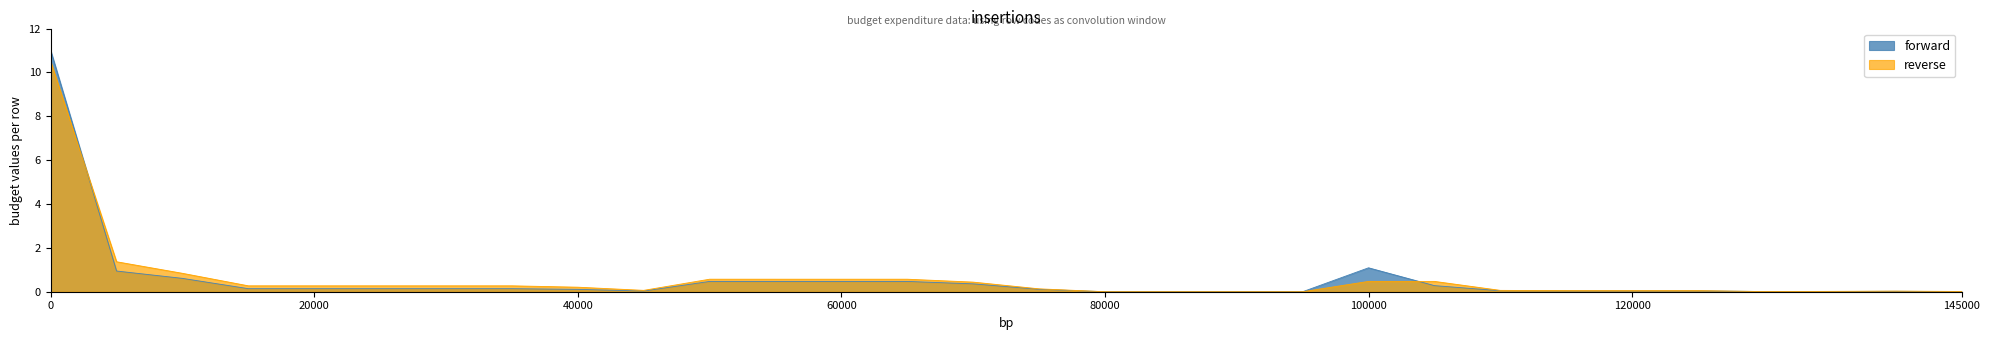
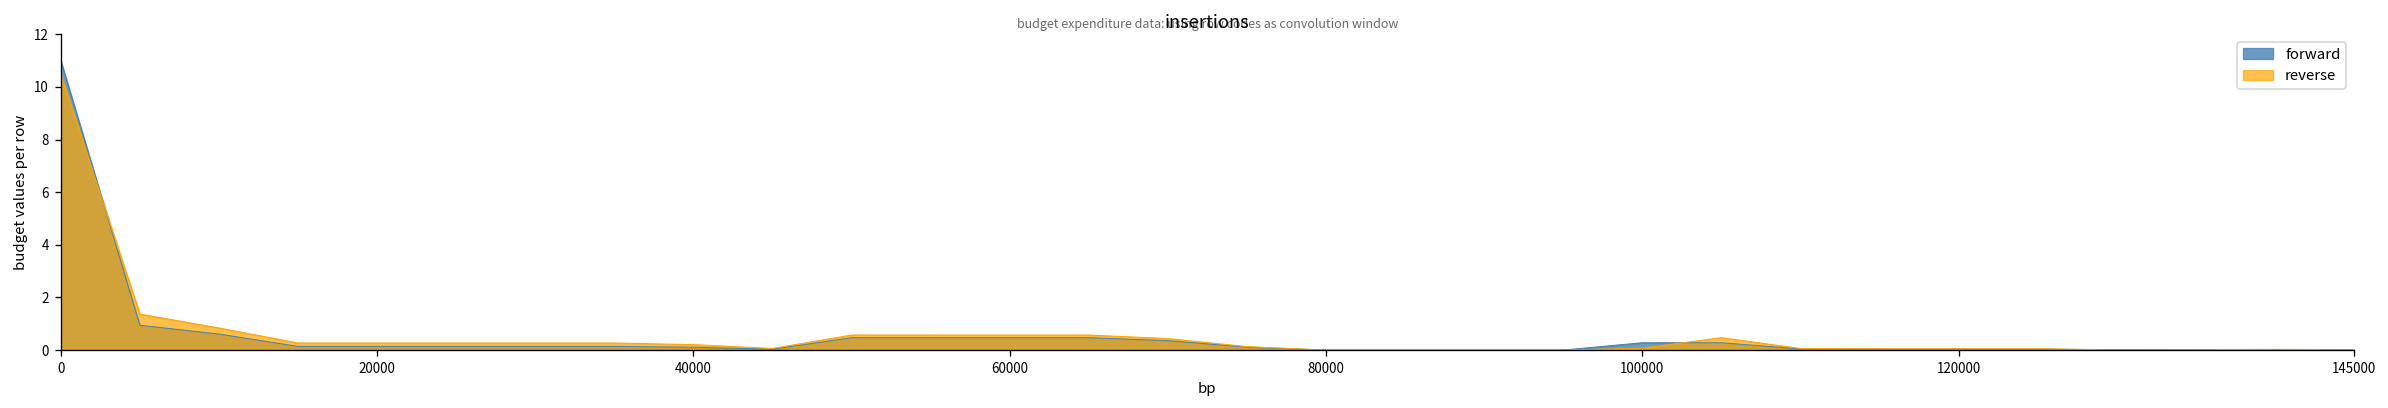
forward, 100000: 1.1 -> 0.3
reverse, 100000: 0.5 -> 0.1
